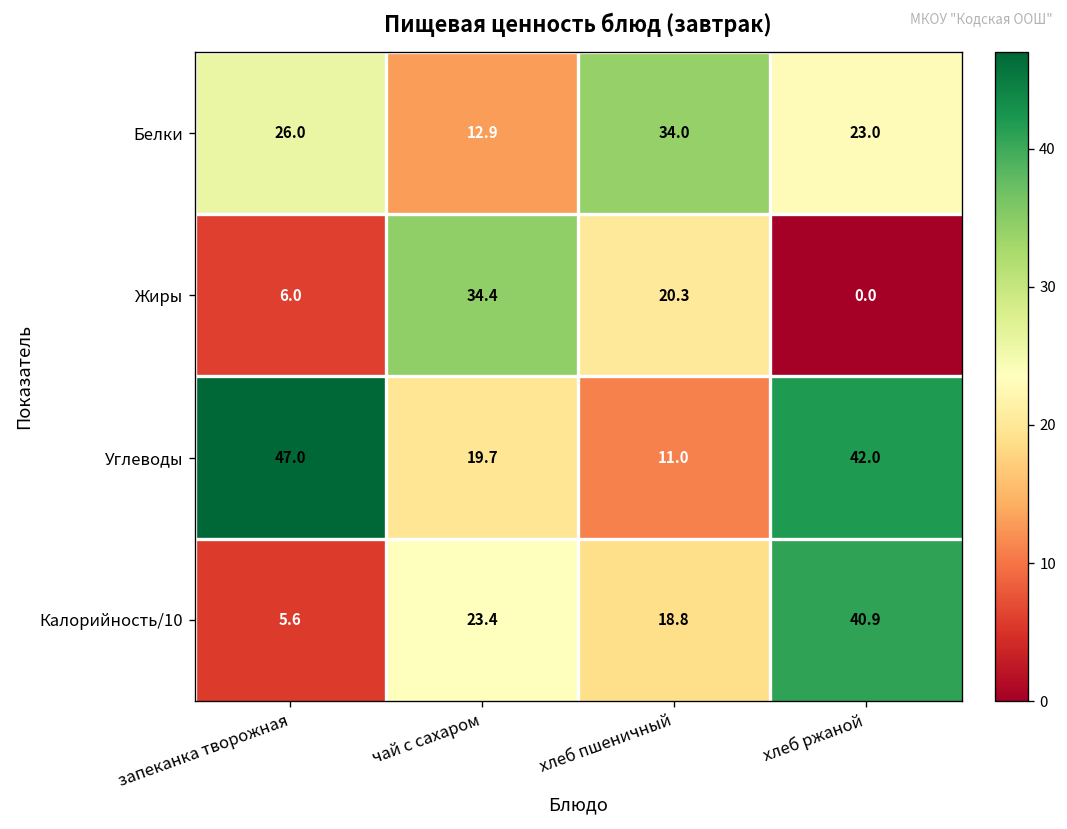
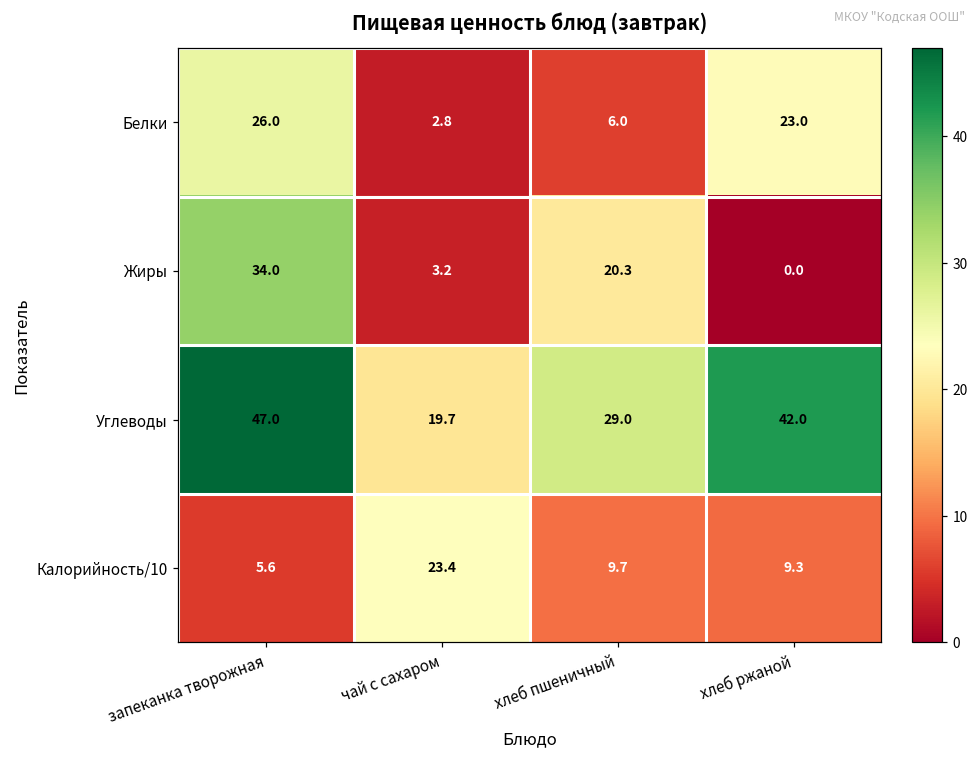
Белки, чай с сахаром: 12.9 -> 2.8
Белки, хлеб пшеничный: 34.0 -> 6.0
Жиры, запеканка творожная: 6.0 -> 34.0
Жиры, чай с сахаром: 34.4 -> 3.2
Углеводы, хлеб пшеничный: 11.0 -> 29.0
Калорийность/10, хлеб пшеничный: 18.8 -> 9.7
Калорийность/10, хлеб ржаной: 40.9 -> 9.3
